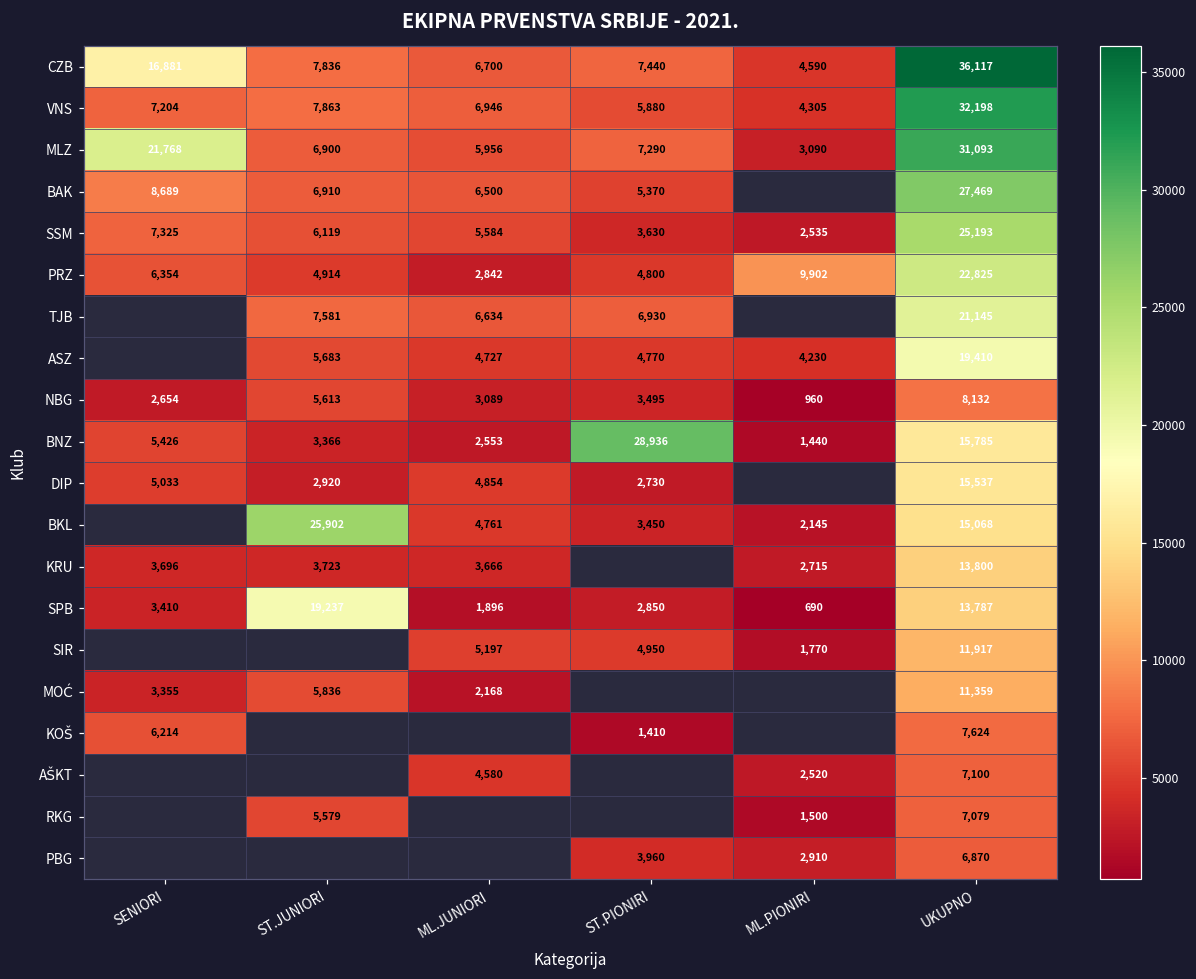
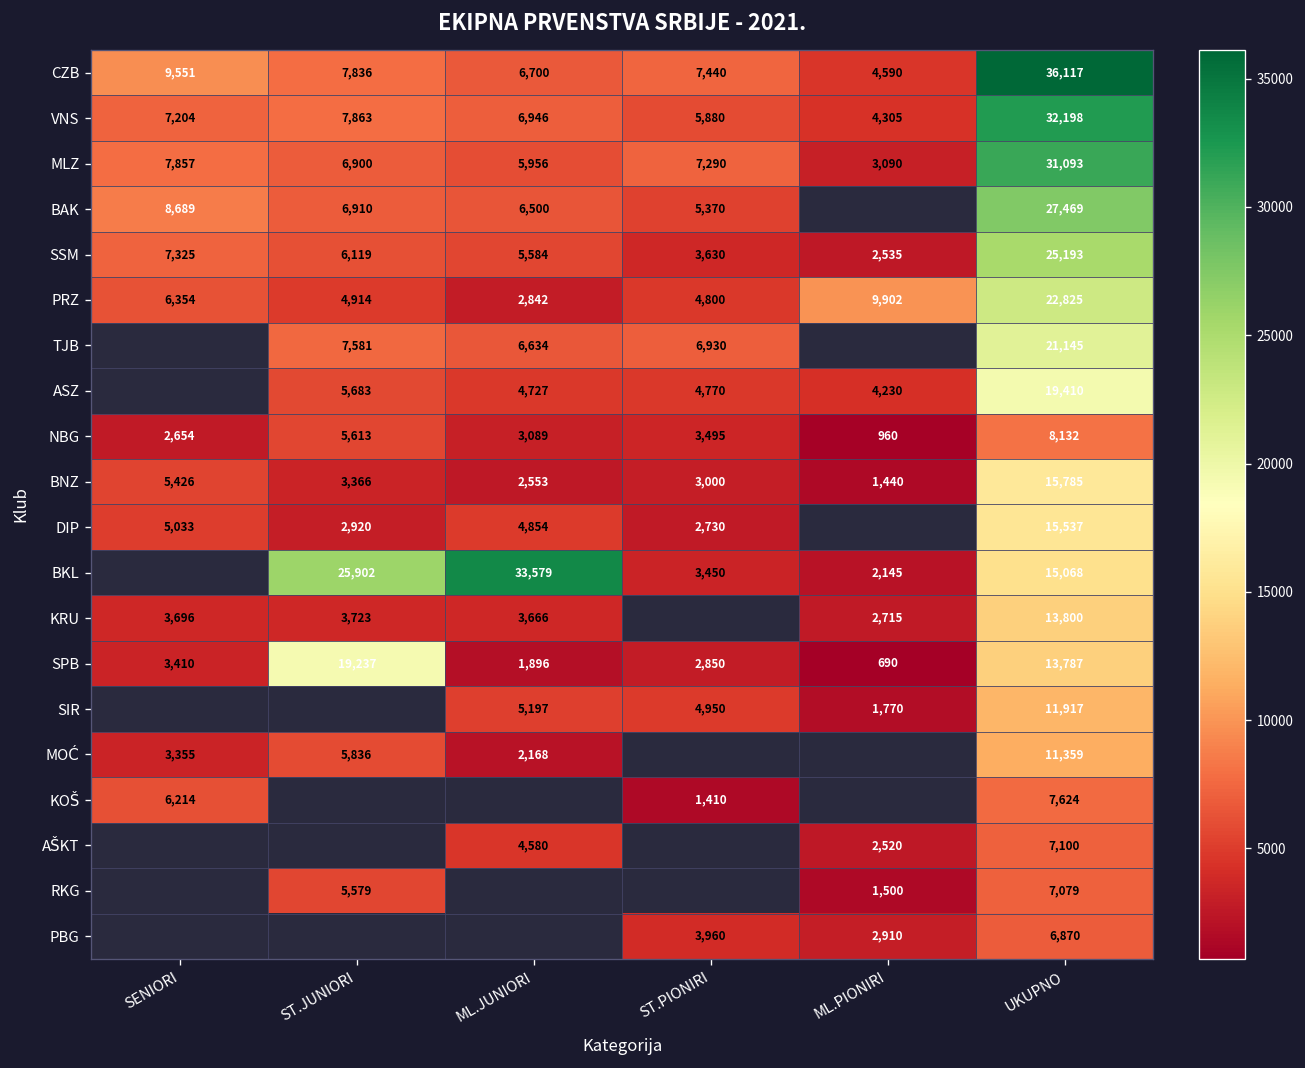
CZB, SENIORI: 16,881 -> 9,551
MLZ, SENIORI: 21,768 -> 7,857
BNZ, ST.PIONIRI: 28,936 -> 3,000
BKL, ML.JUNIORI: 4,761 -> 33,579
